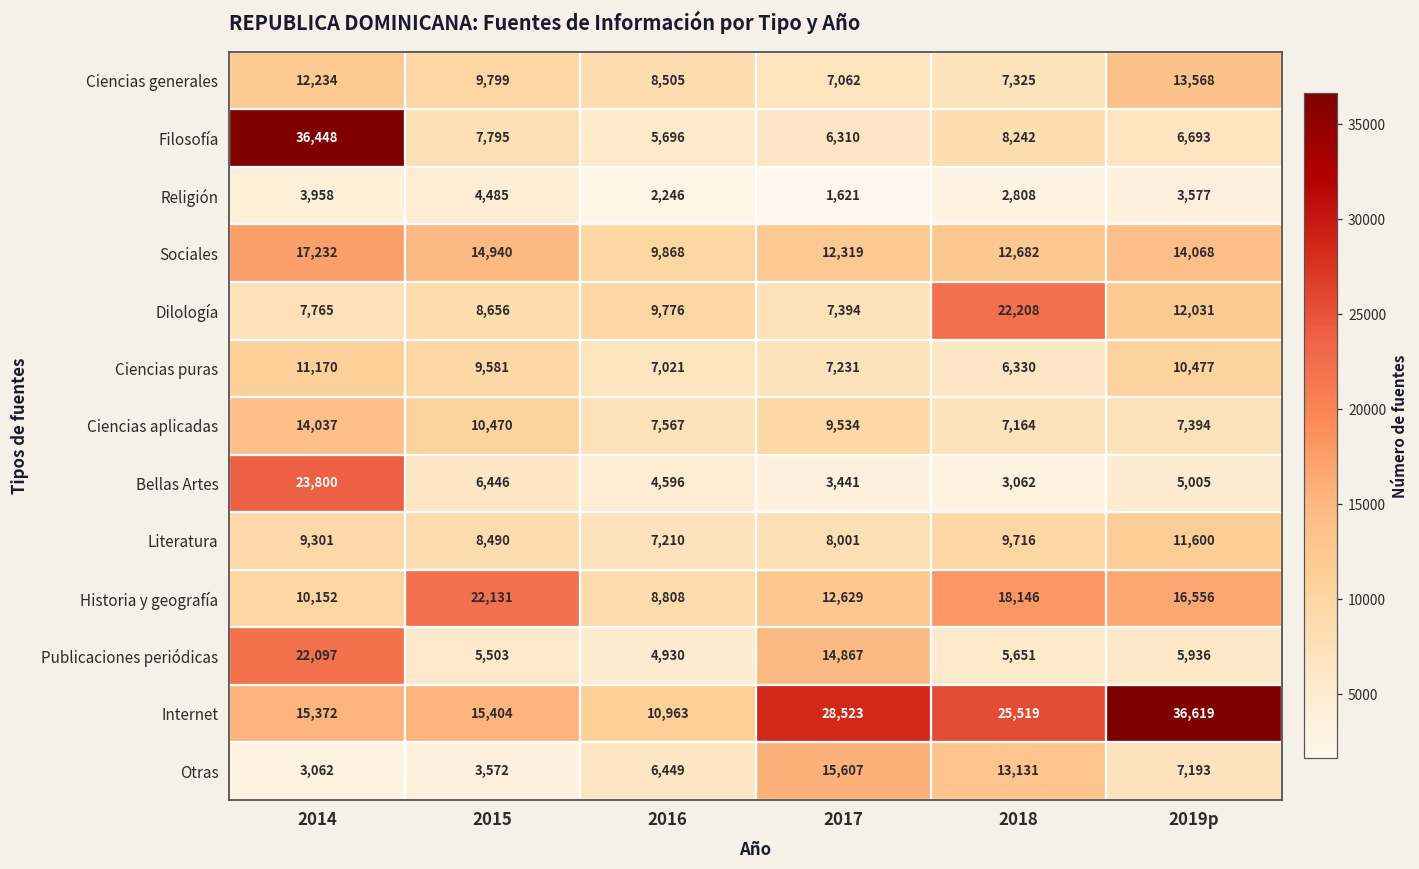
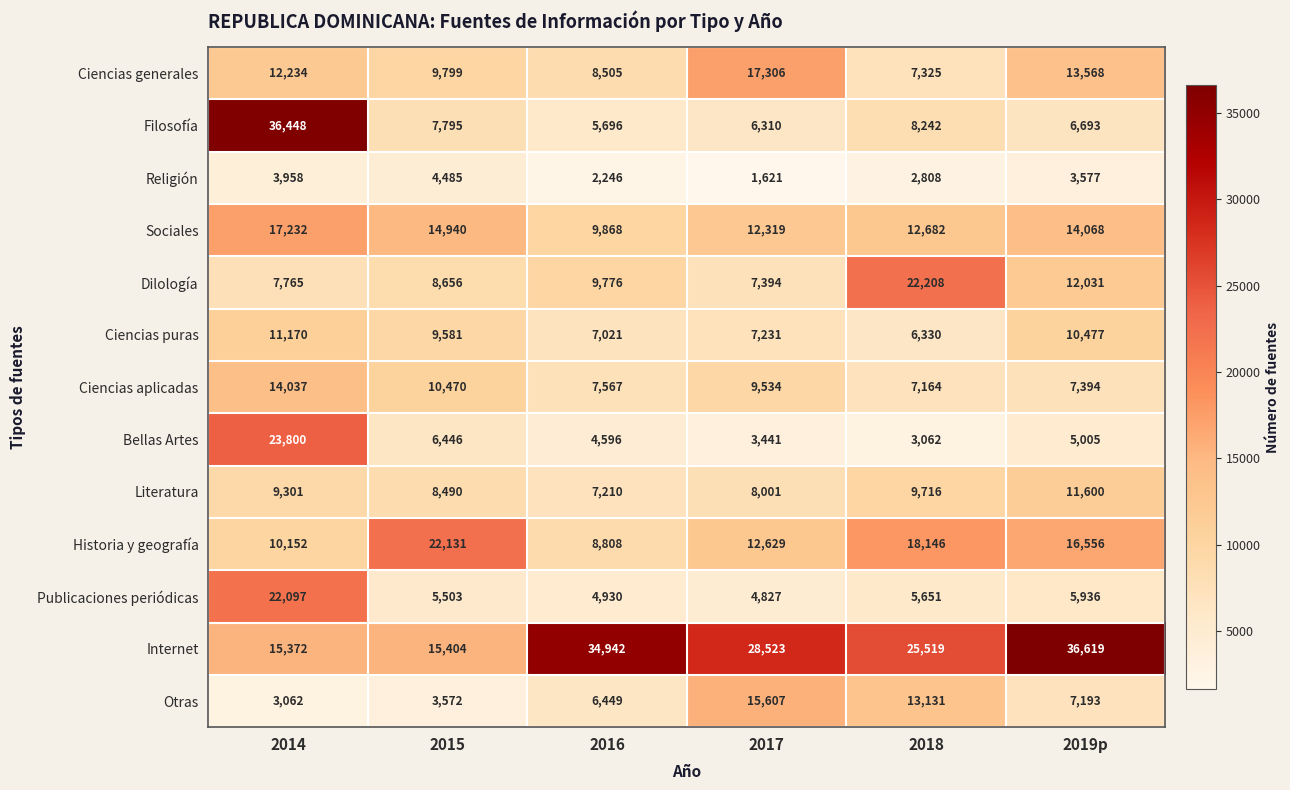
Ciencias generales, 2017: 7,062 -> 17,306
Publicaciones periódicas, 2017: 14,867 -> 4,827
Internet, 2016: 10,963 -> 34,942
